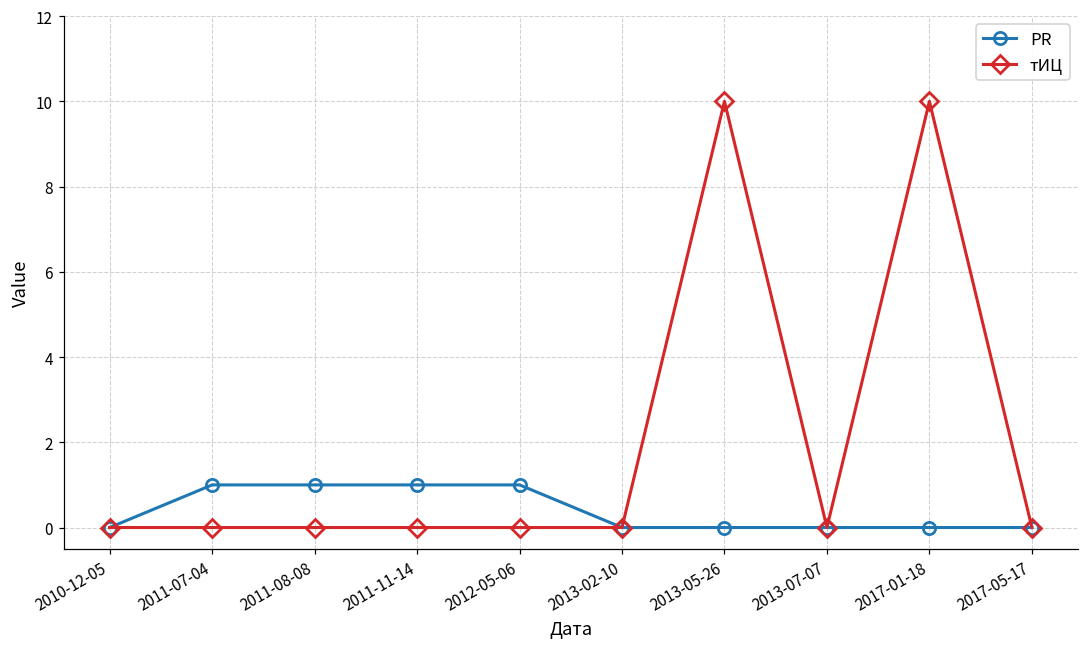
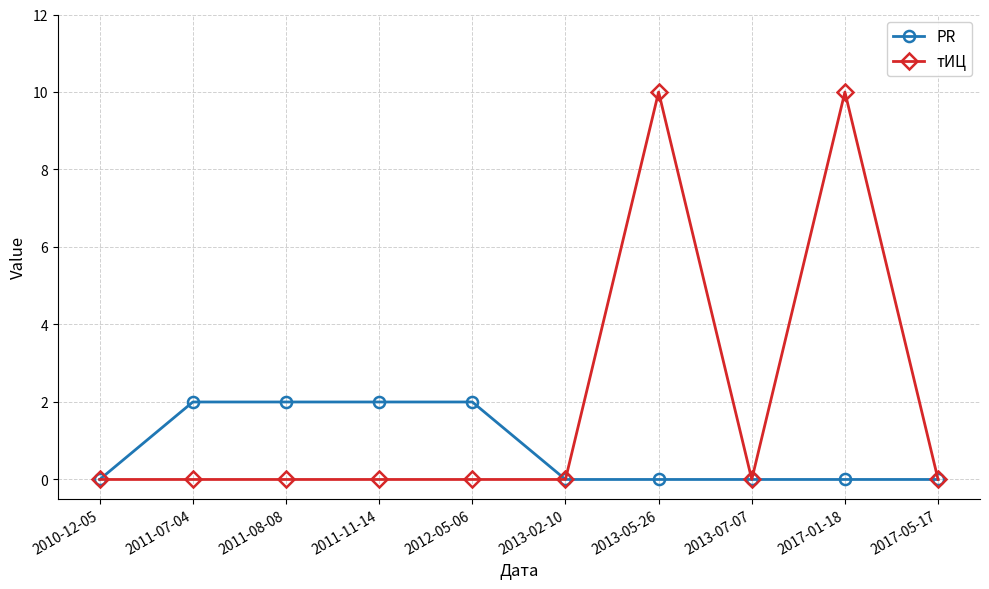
PR, 2011-07-04: 1 -> 2
PR, 2011-08-08: 1 -> 2
PR, 2011-11-14: 1 -> 2
PR, 2012-05-06: 1 -> 2
